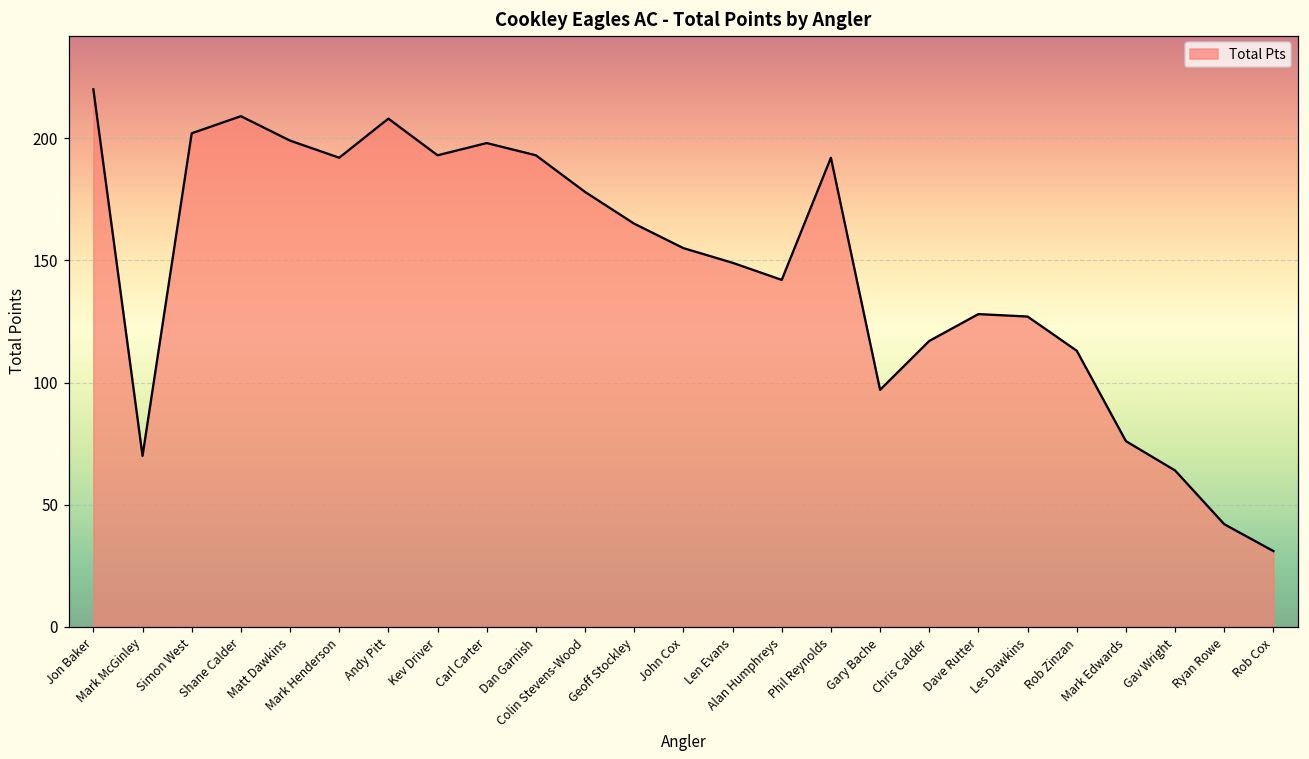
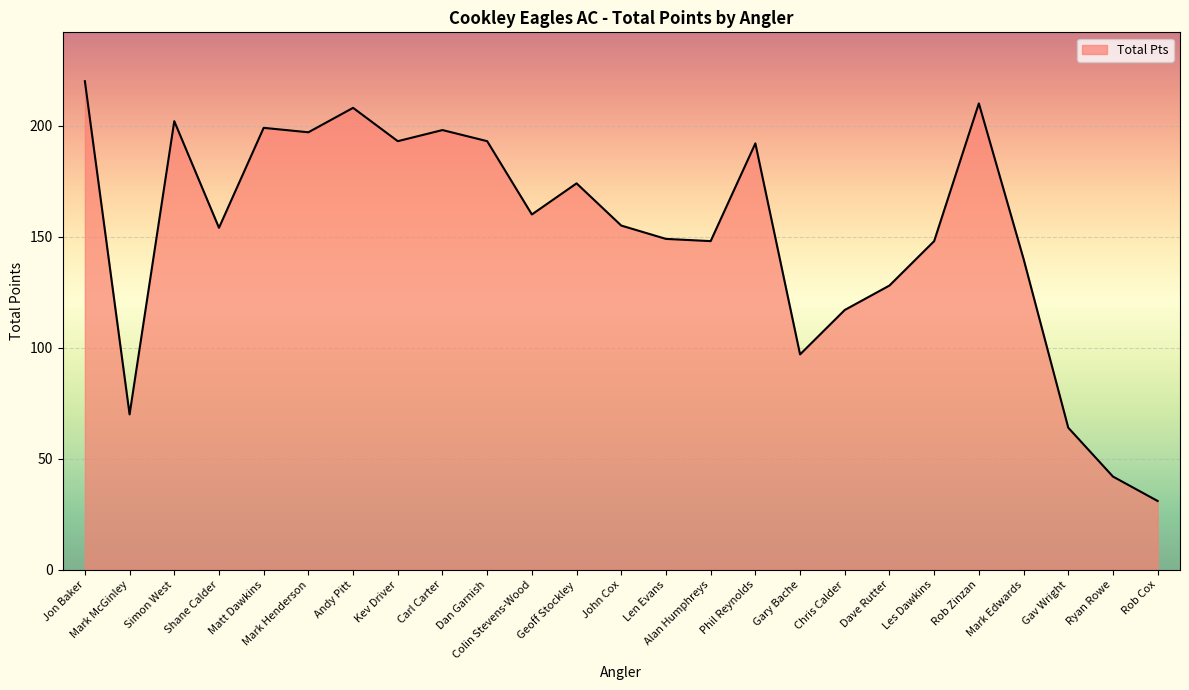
Shane Calder: 209 -> 154
Mark Henderson: 192 -> 197
Colin Stevens-Wood: 178 -> 160
Geoff Stockley: 165 -> 174
Alan Humphreys: 142 -> 148
Les Dawkins: 127 -> 148
Rob Zinzan: 113 -> 210
Mark Edwards: 76 -> 140
